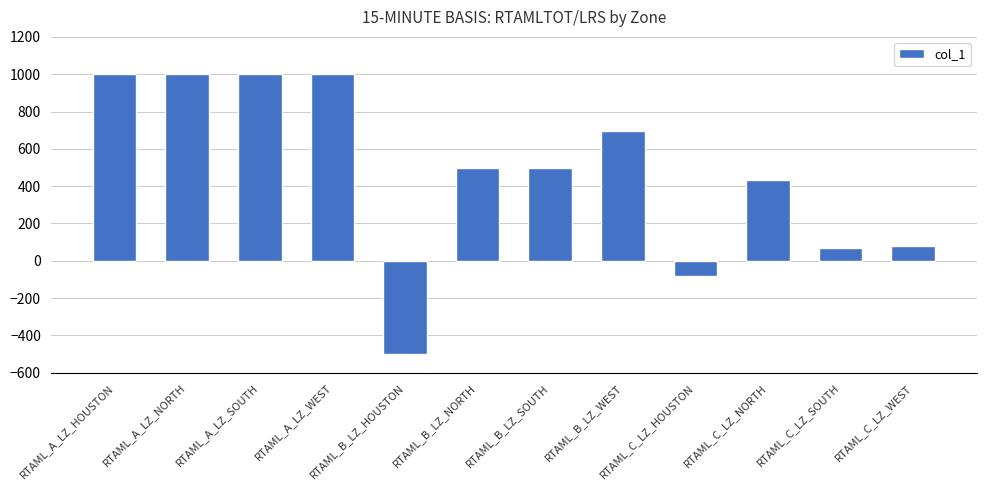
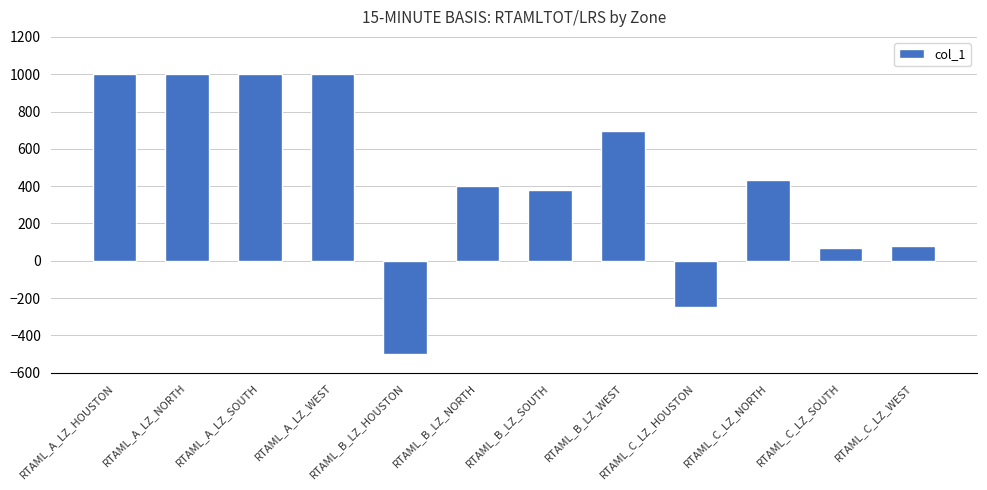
RTAML_B_LZ_NORTH: 500 -> 400
RTAML_B_LZ_SOUTH: 500 -> 380
RTAML_C_LZ_HOUSTON: -80 -> -250
